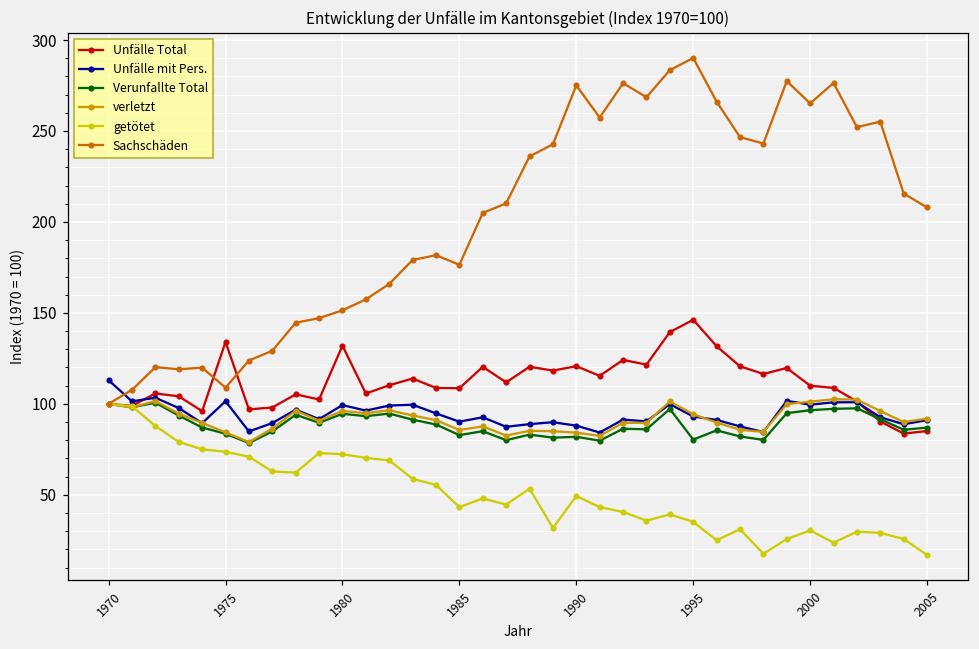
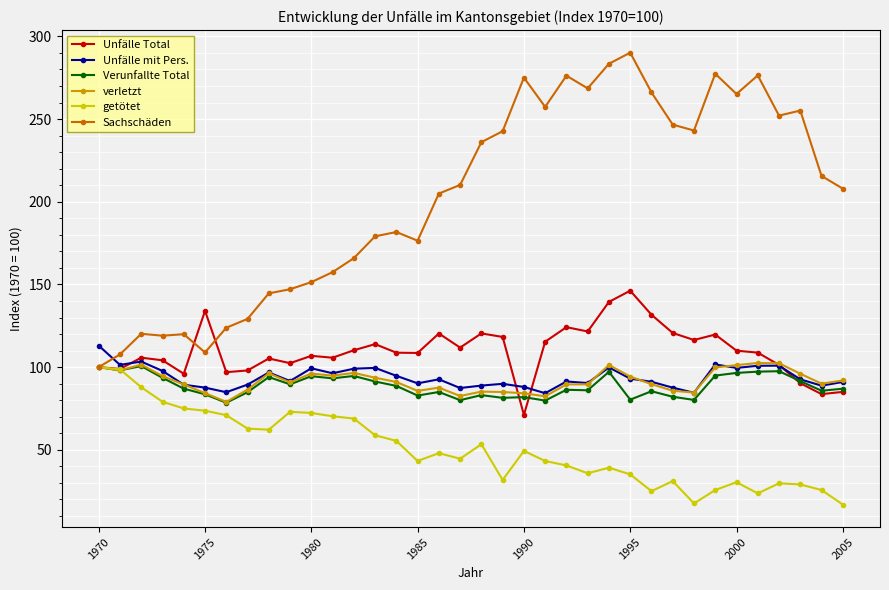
Unfälle mit Pers., 1975: 101 -> 88
Unfälle Total, 1980: 132 -> 107
Unfälle Total, 1990: 121 -> 71
